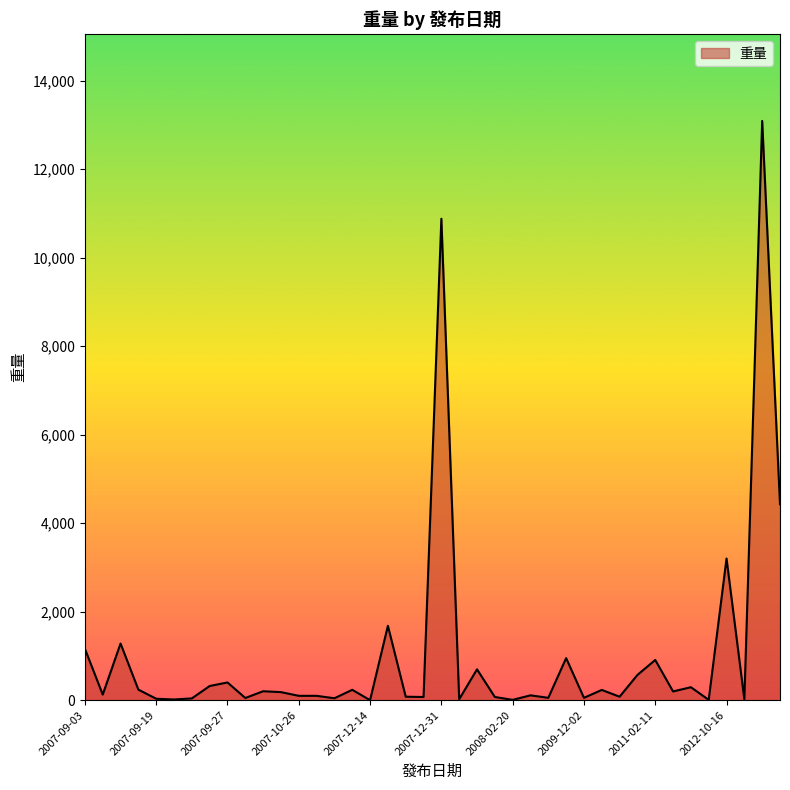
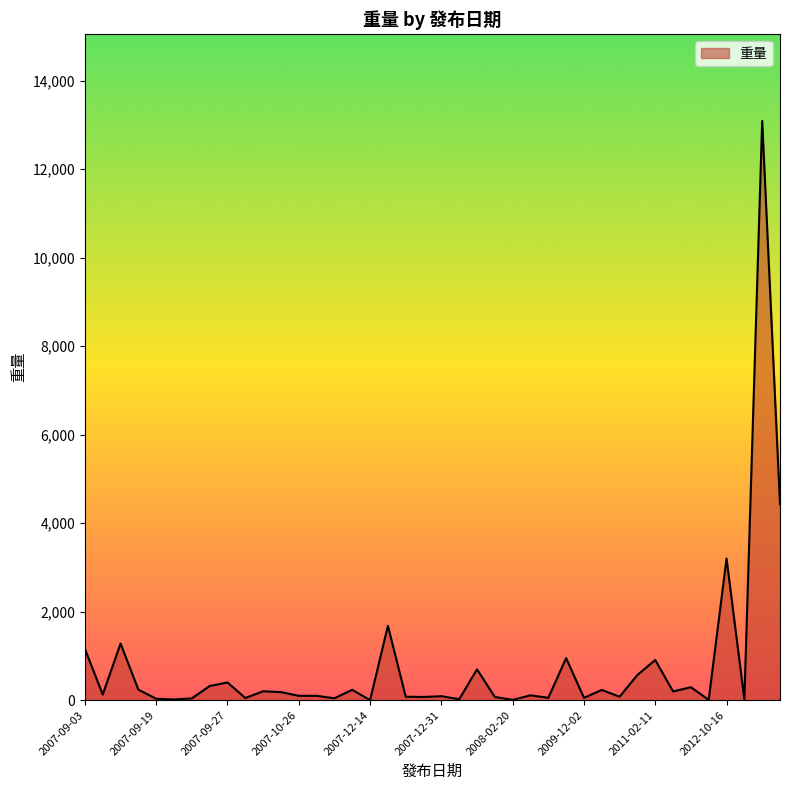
2007-12-31: 10,900 -> 100
